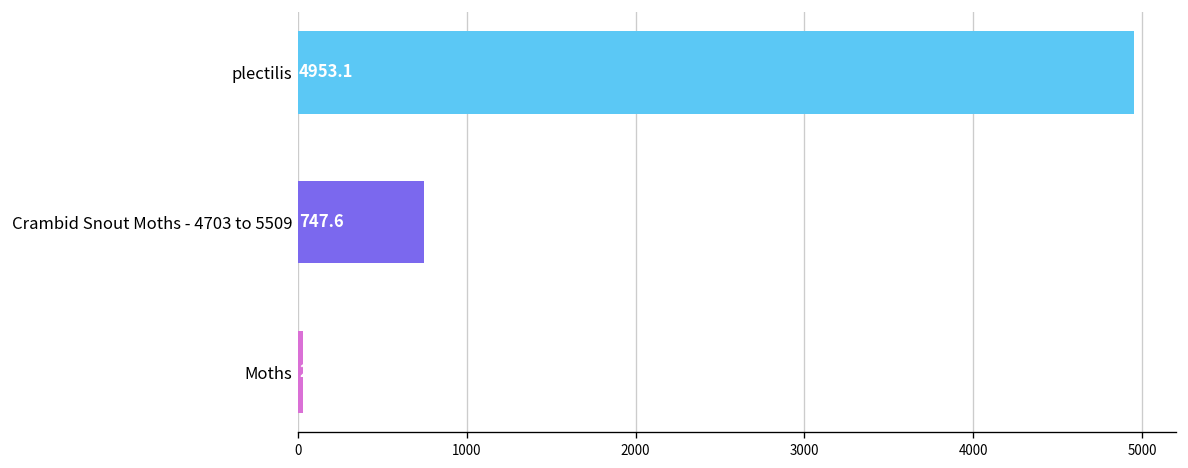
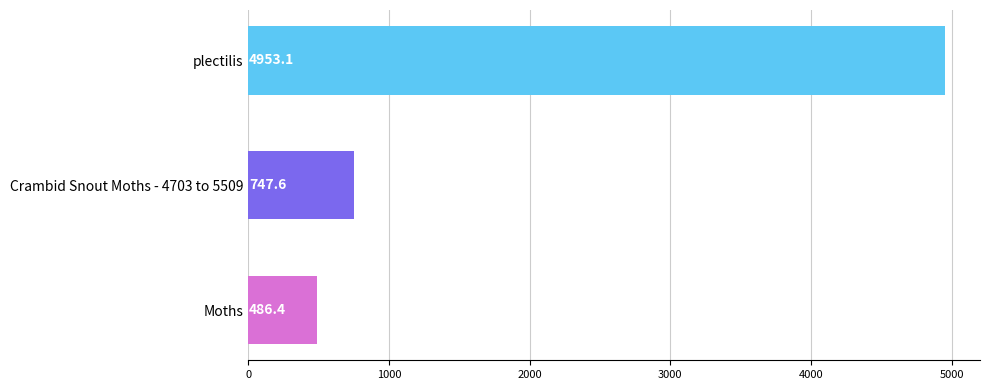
Moths: 30 -> 490
